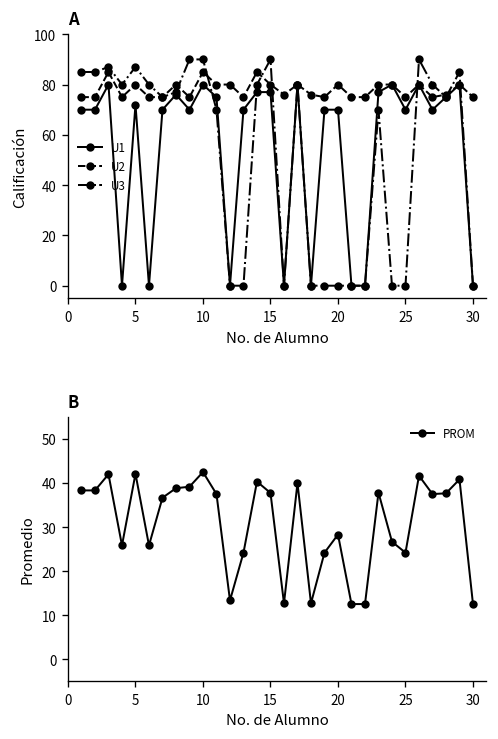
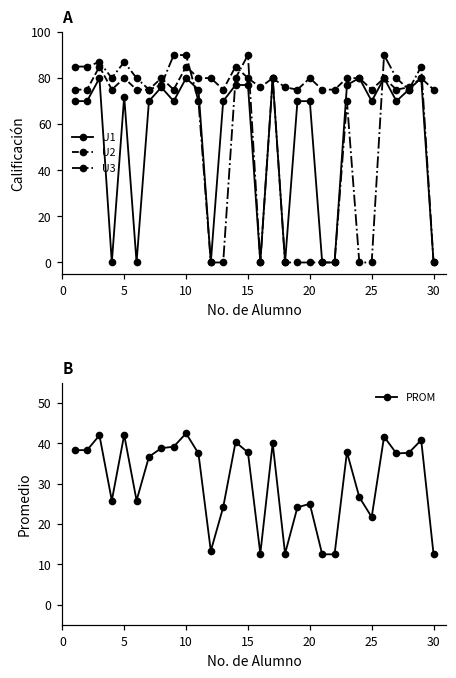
B, 20: 28 -> 25
B, 25: 24 -> 22
